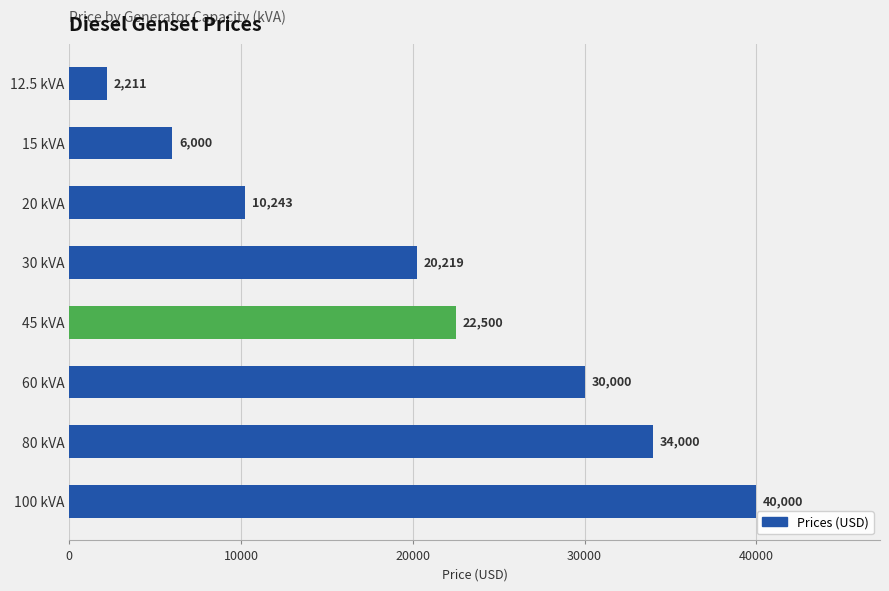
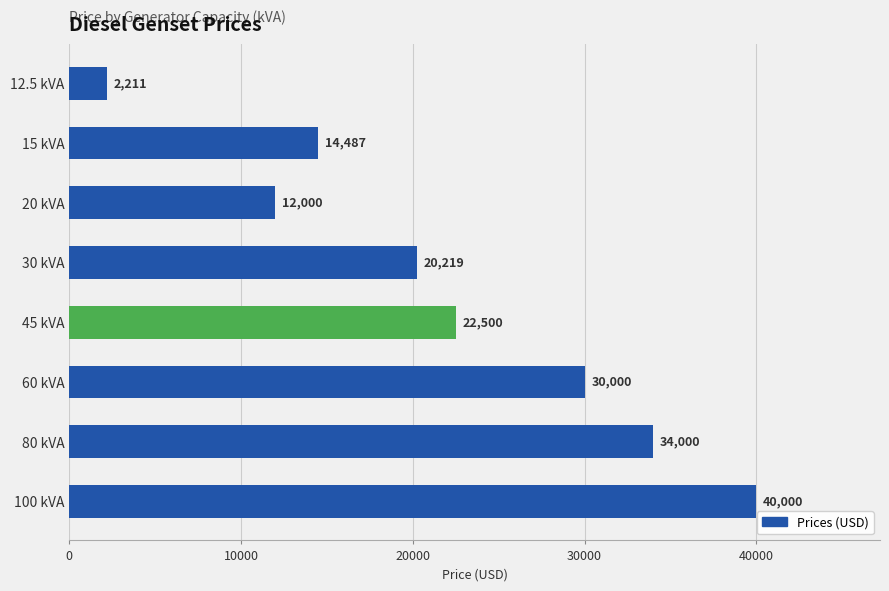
15 kVA: 6,000 -> 14,487
20 kVA: 10,243 -> 12,000
